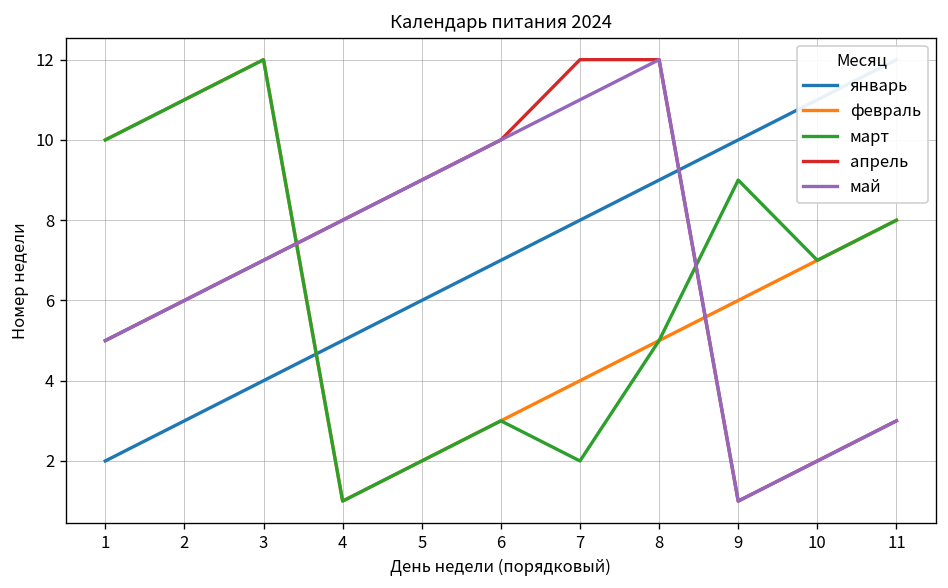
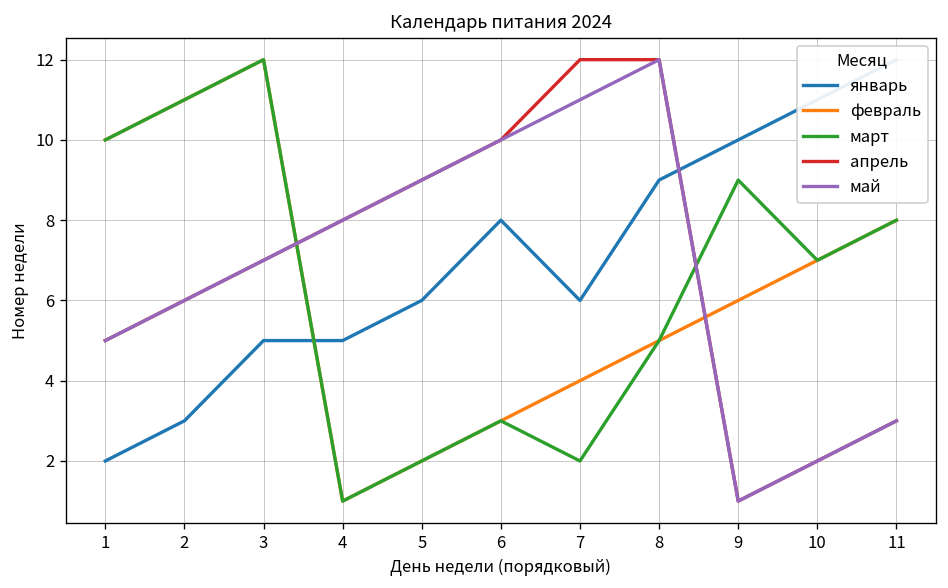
январь, 3: 4 -> 5
январь, 6: 7 -> 8
январь, 7: 8 -> 6
